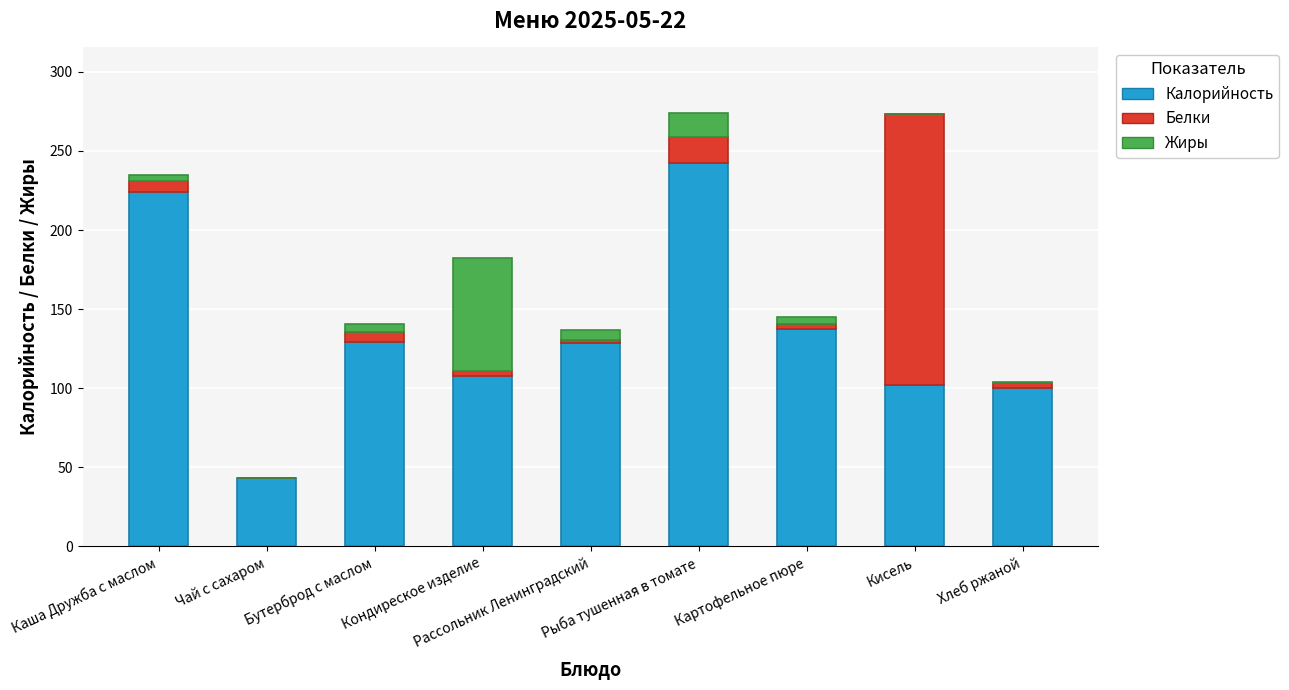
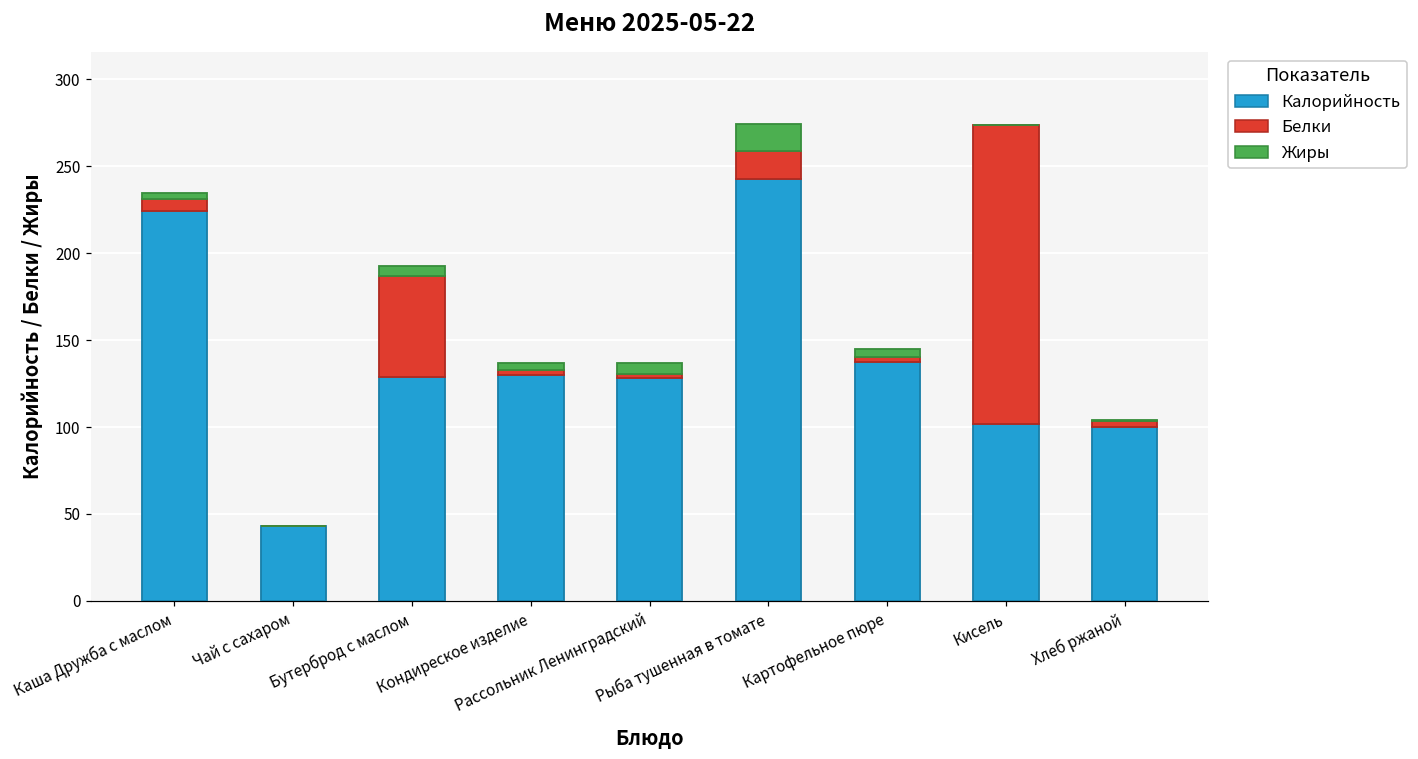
Белки, Бутерброд с маслом: 6 -> 58
Калорийность, Кондиреское изделие: 108 -> 130
Жиры, Кондиреское изделие: 71 -> 4
